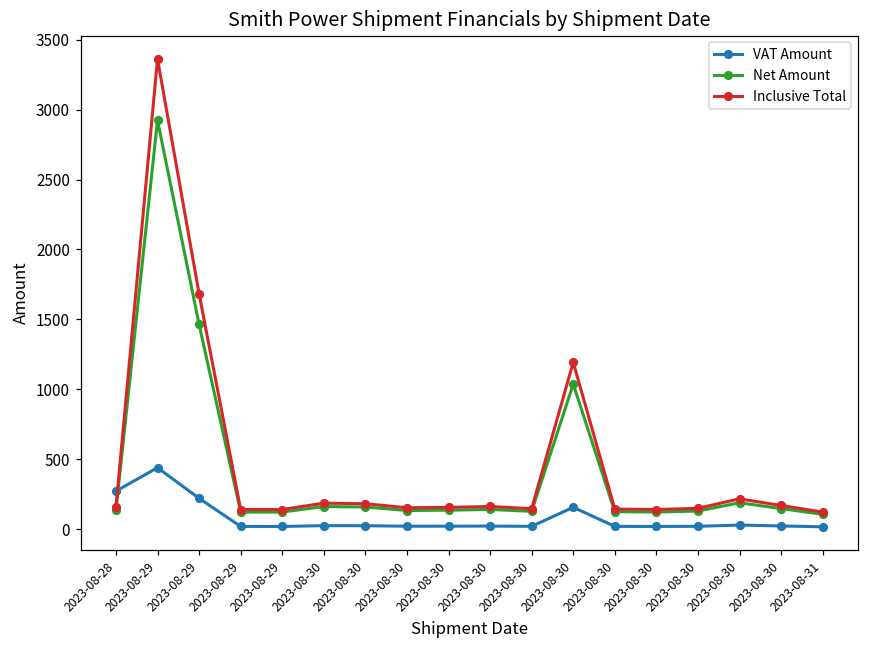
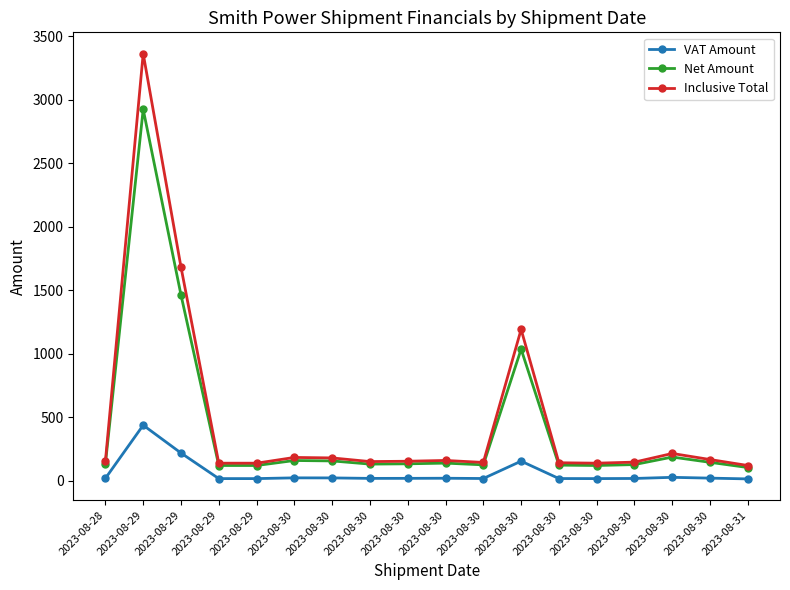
VAT Amount, 2023-08-28: 270 -> 20
